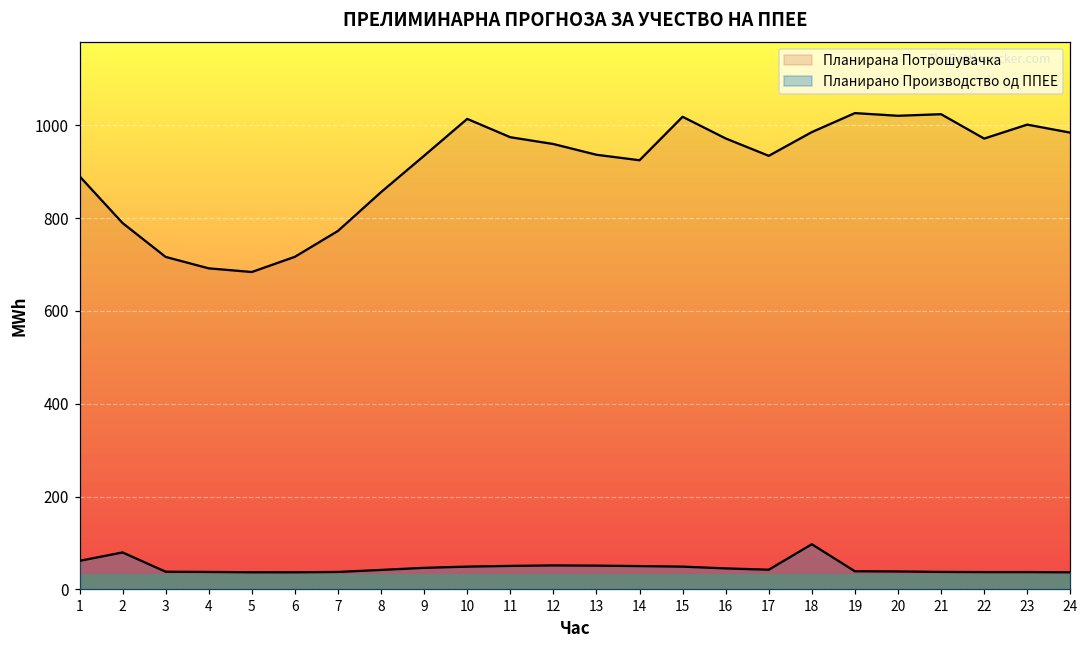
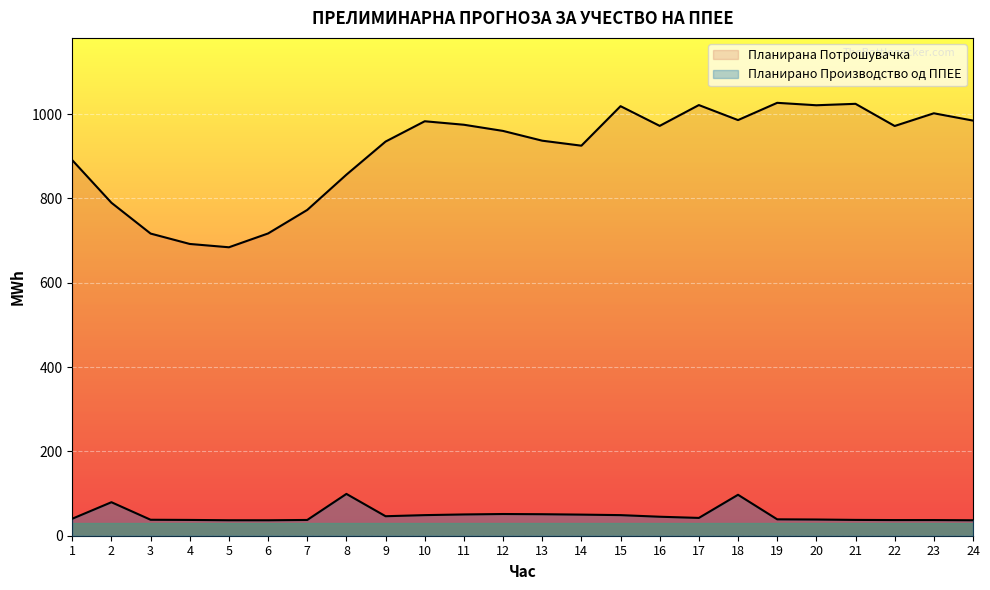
Планирано Производство од ППЕЕ, 1: 60 -> 40
Планирано Производство од ППЕЕ, 8: 40 -> 100
Планирана Потрошувачка, 10: 1010 -> 980
Планирана Потрошувачка, 17: 930 -> 1020
